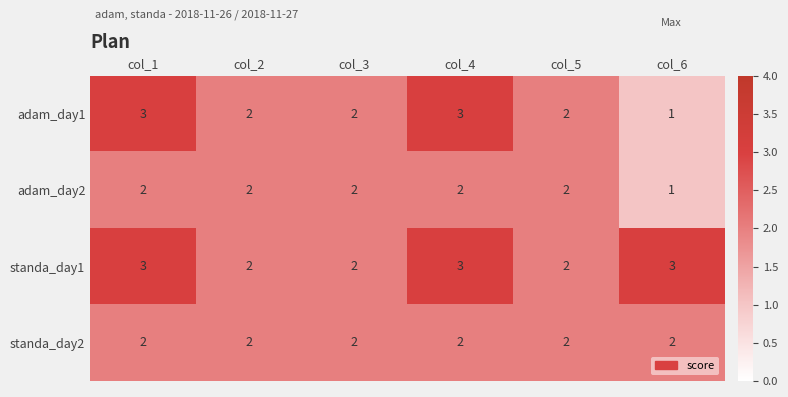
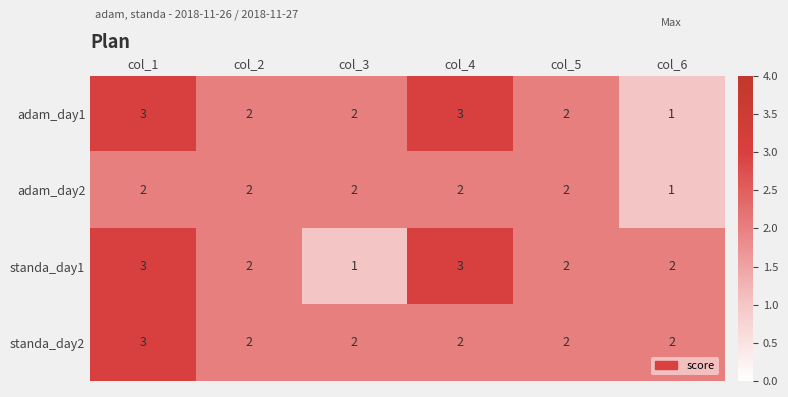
standa_day1, col_3: 2 -> 1
standa_day1, col_6: 3 -> 2
standa_day2, col_1: 2 -> 3
